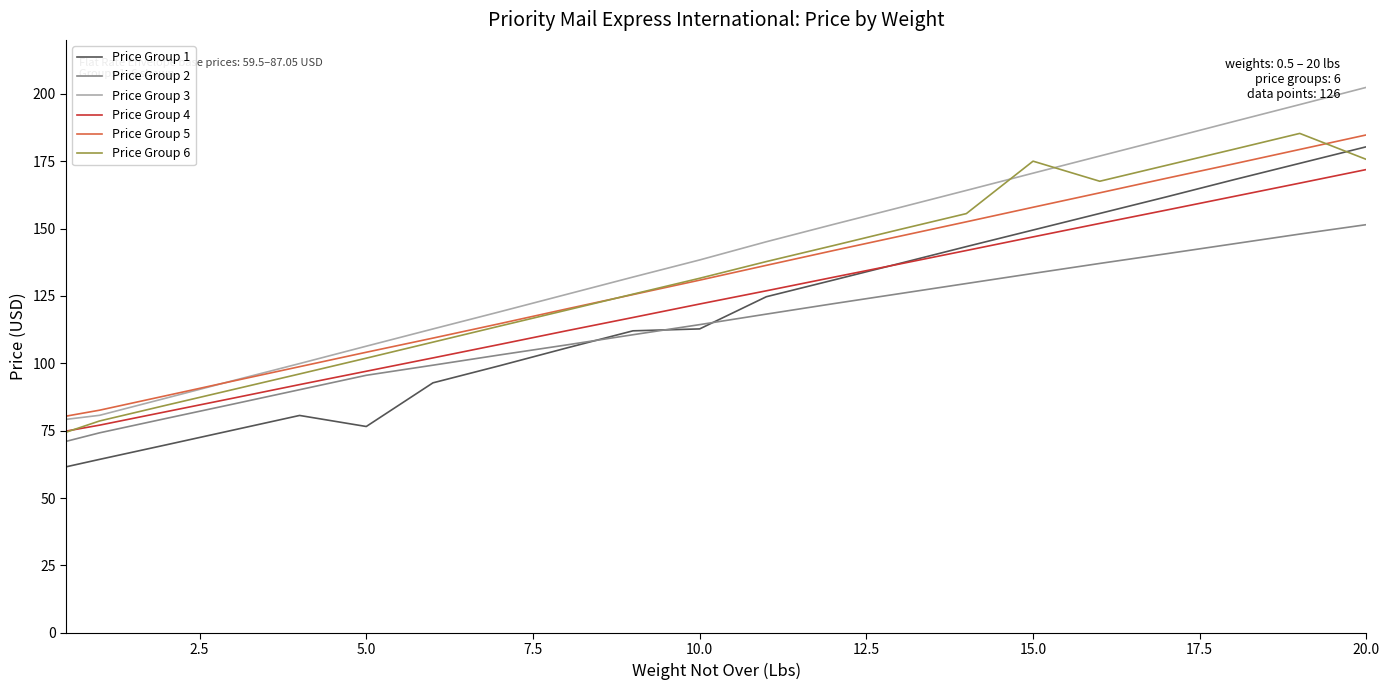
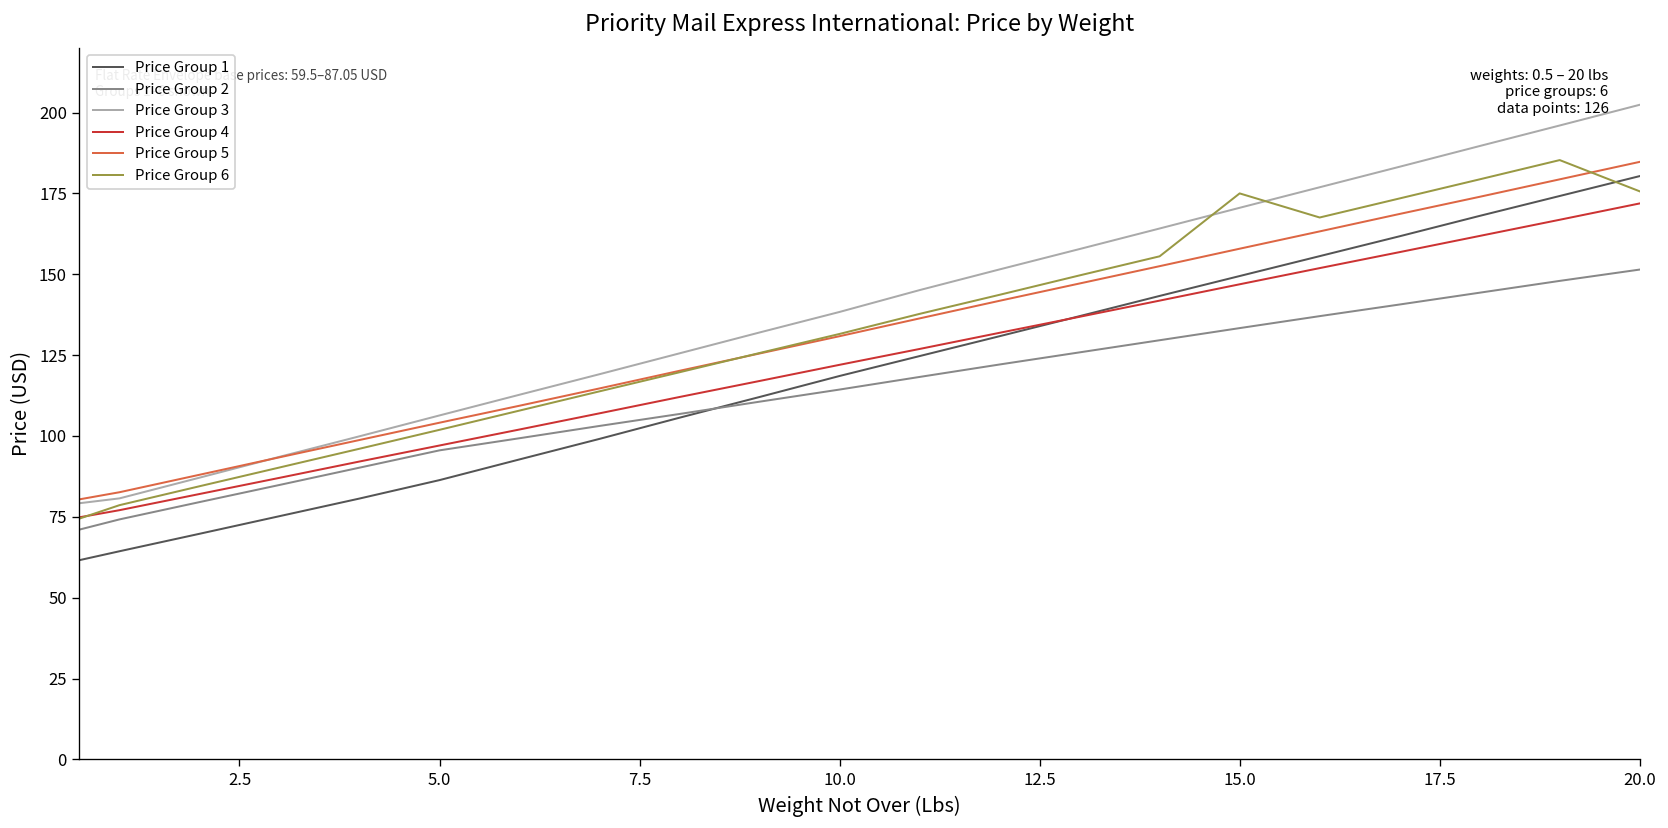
Price Group 1, 5.0: 77 -> 86
Price Group 1, 10.0: 113 -> 119
